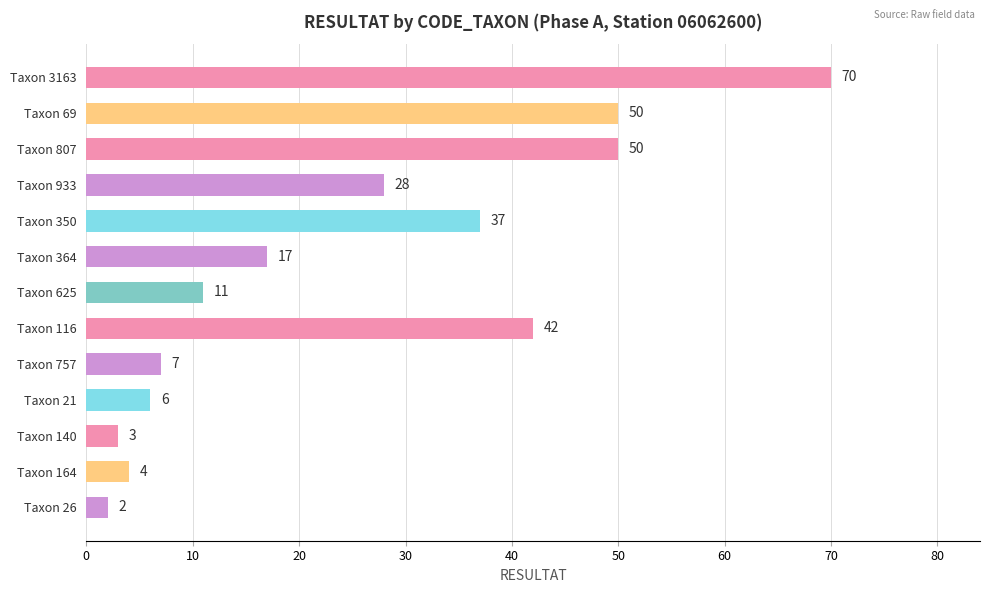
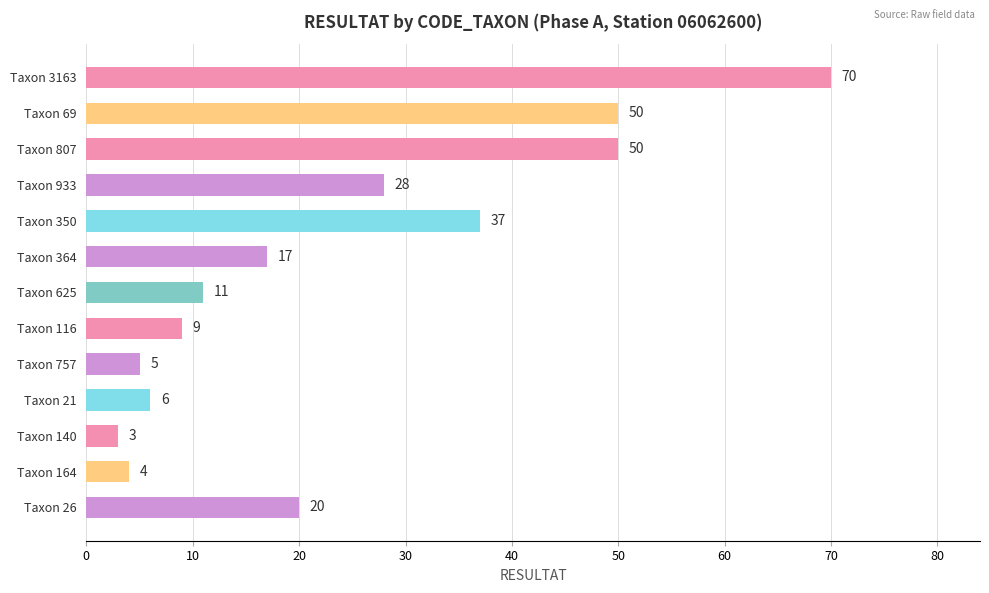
Taxon 116: 42 -> 9
Taxon 757: 7 -> 5
Taxon 26: 2 -> 20
